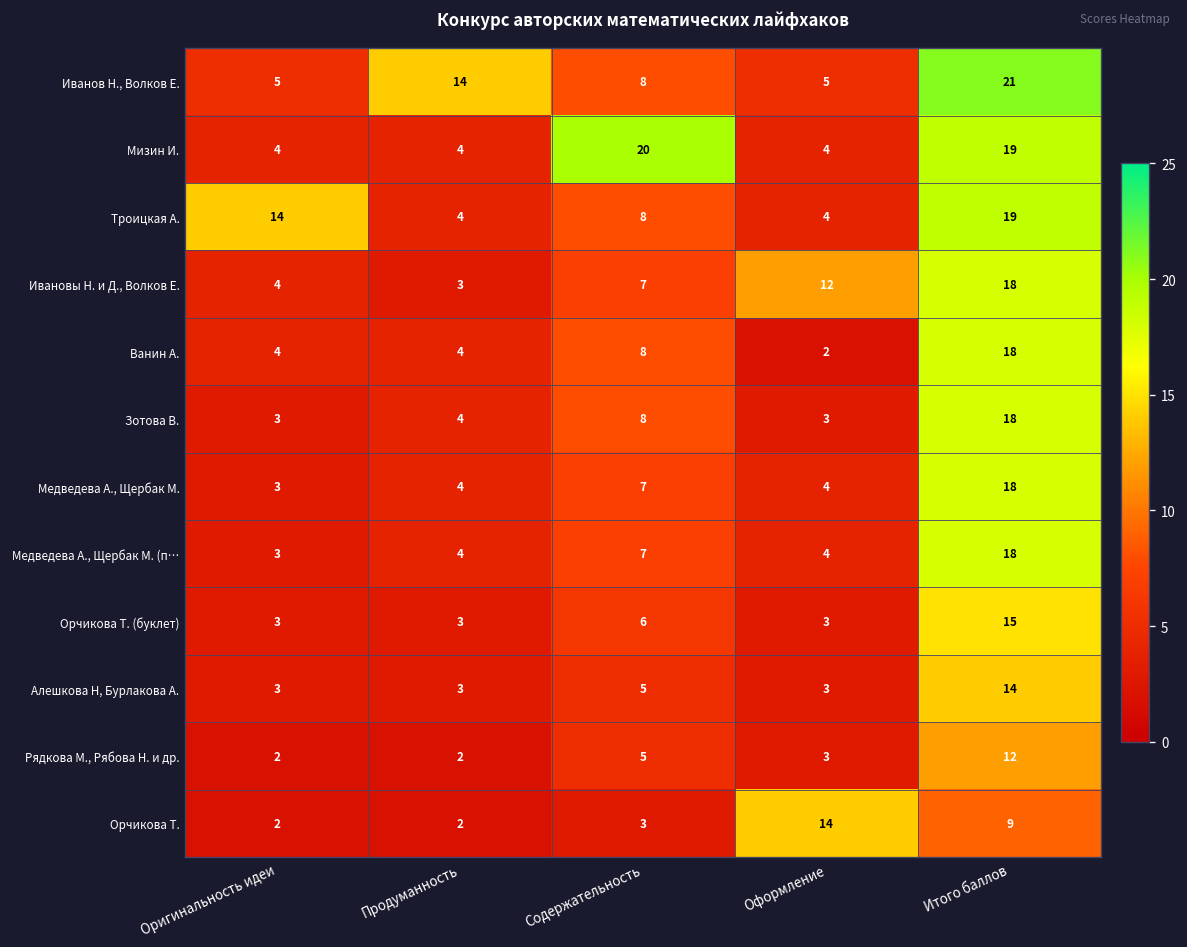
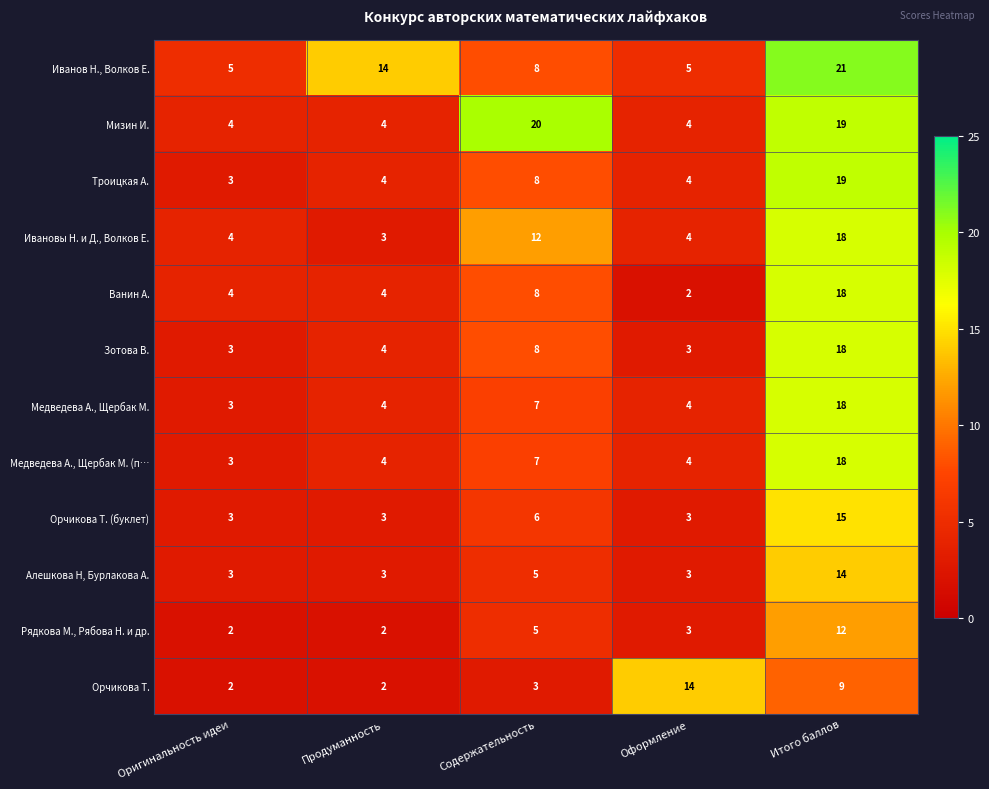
Троицкая А., Оригинальность идеи: 14 -> 3
Ивановы Н. и Д., Волков Е., Содержательность: 7 -> 12
Ивановы Н. и Д., Волков Е., Оформление: 12 -> 4
